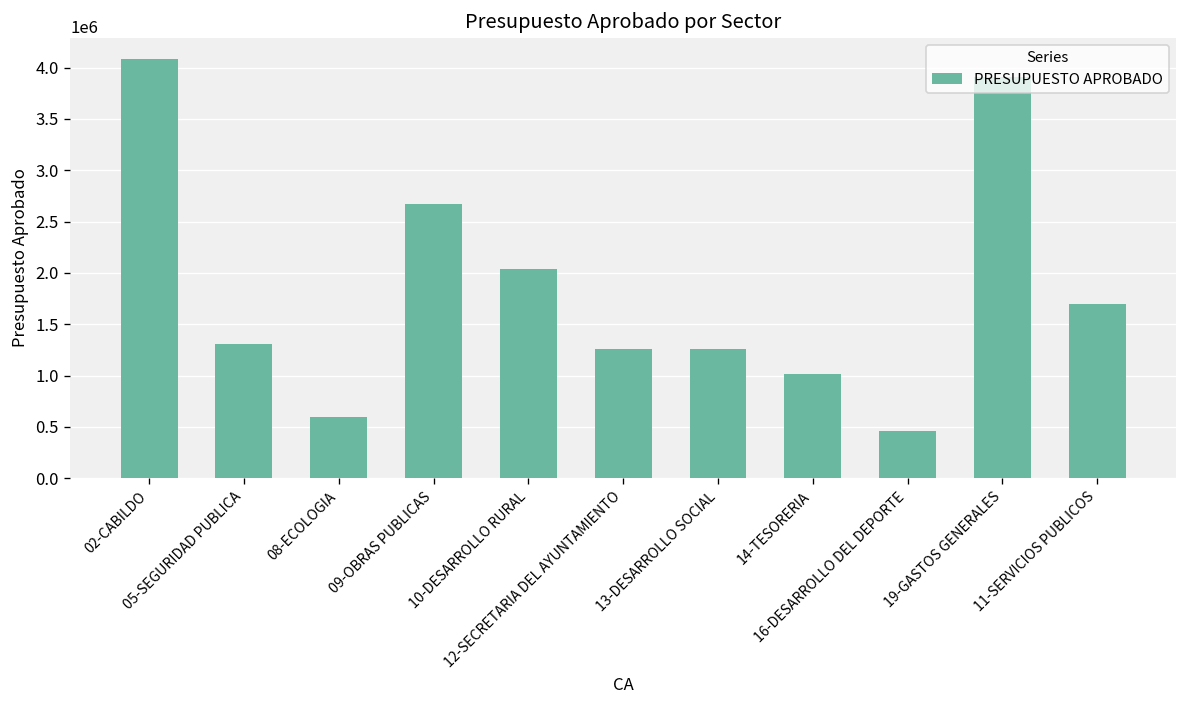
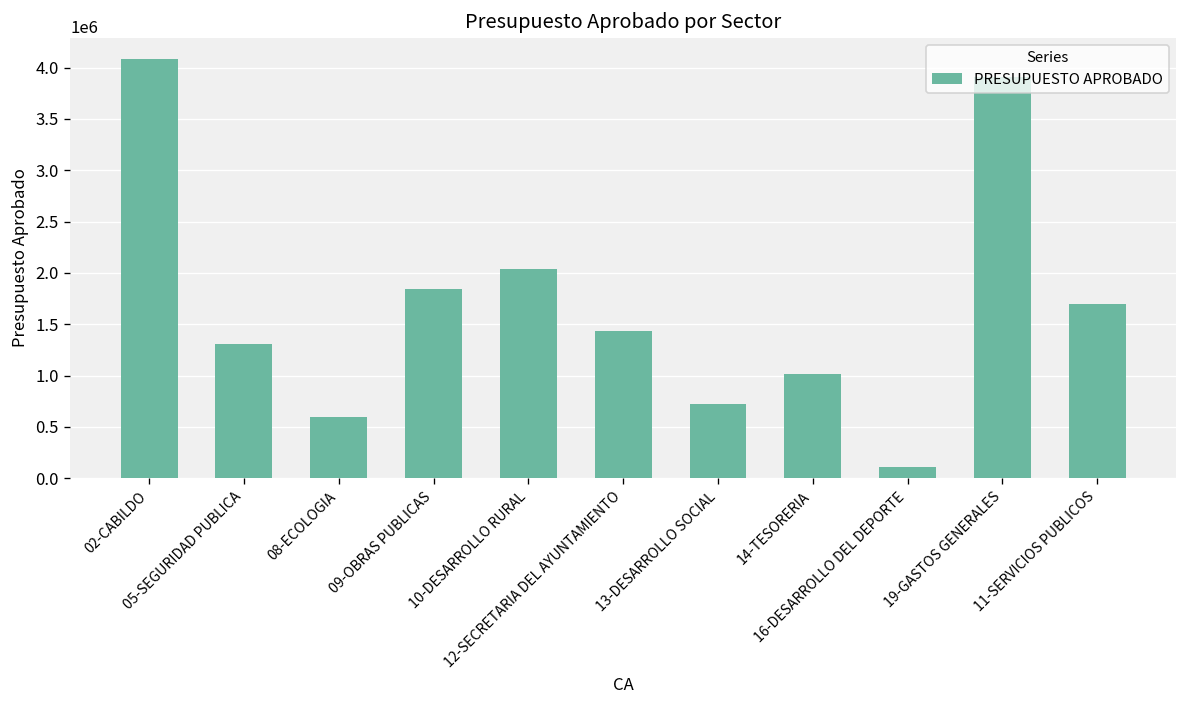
09-OBRAS PUBLICAS: 2700000 -> 1800000
12-SECRETARIA DEL AYUNTAMIENTO: 1300000 -> 1400000
13-DESARROLLO SOCIAL: 1300000 -> 700000
16-DESARROLLO DEL DEPORTE: 500000 -> 100000
